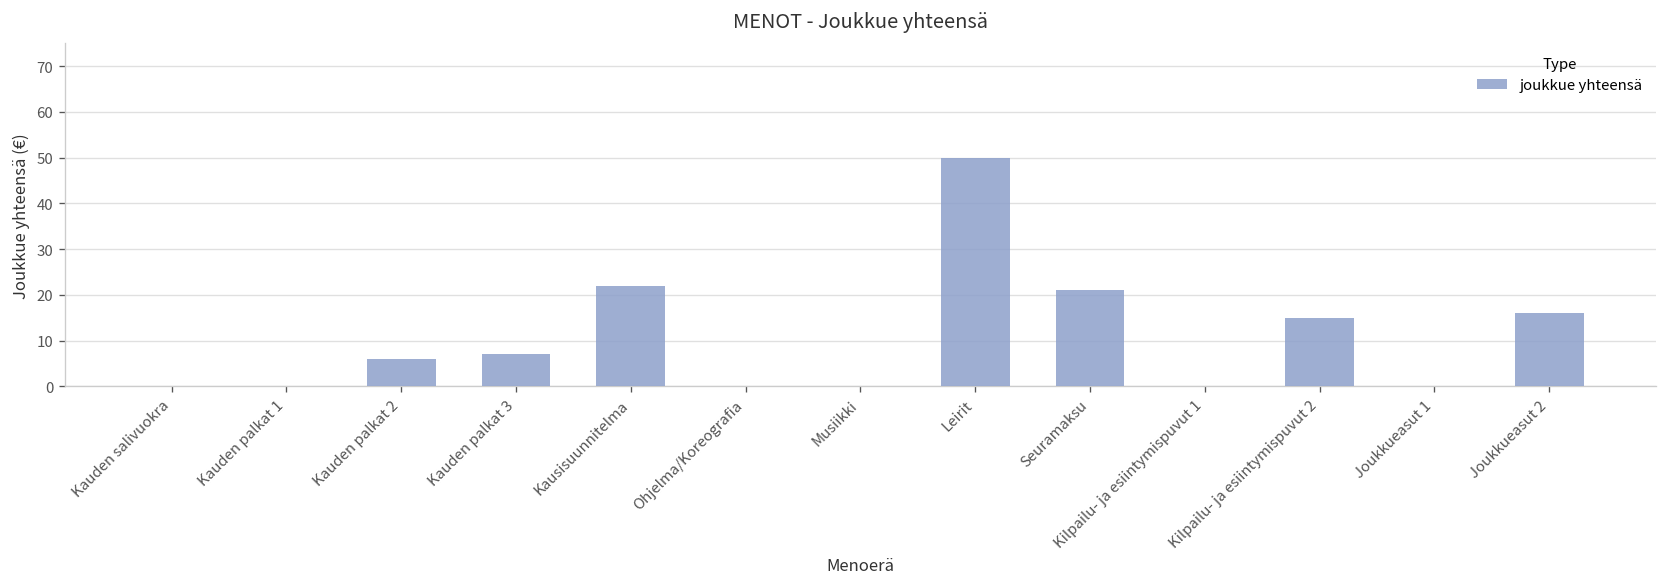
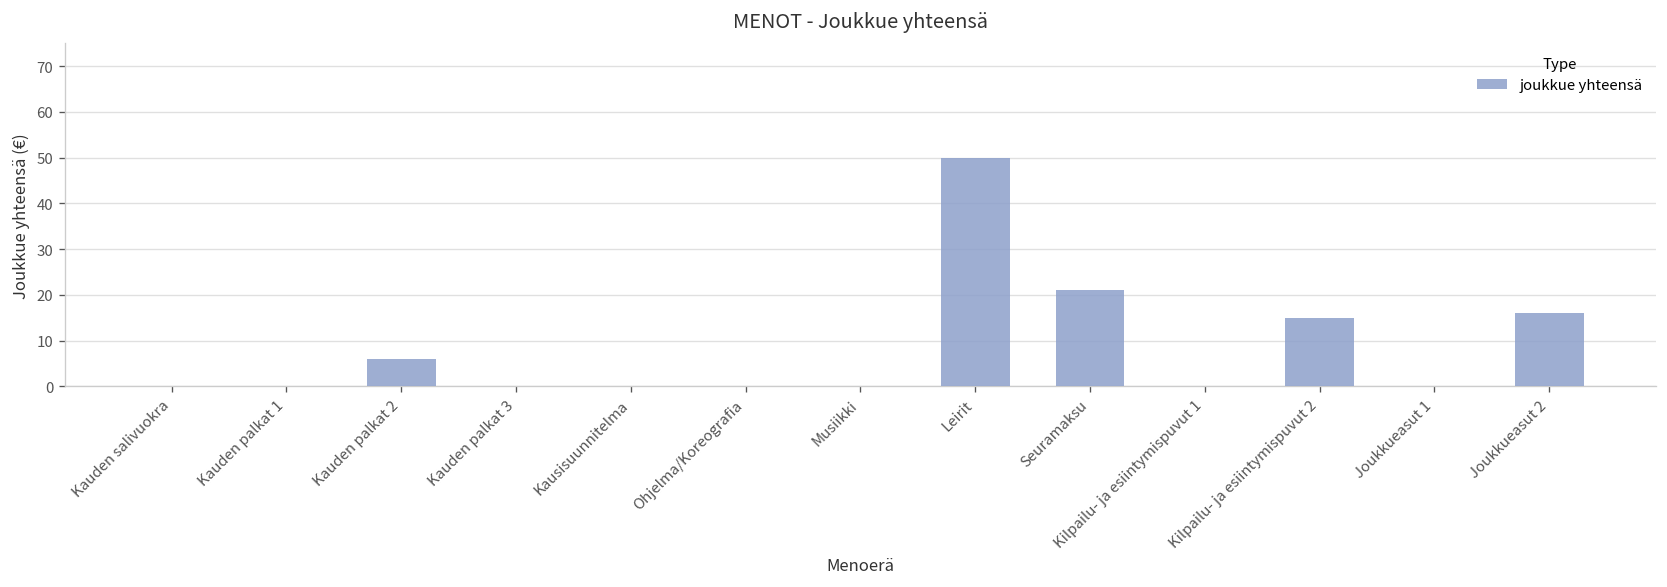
Kauden palkat 3: 7 -> 0
Kausisuunnitelma: 22 -> 0
